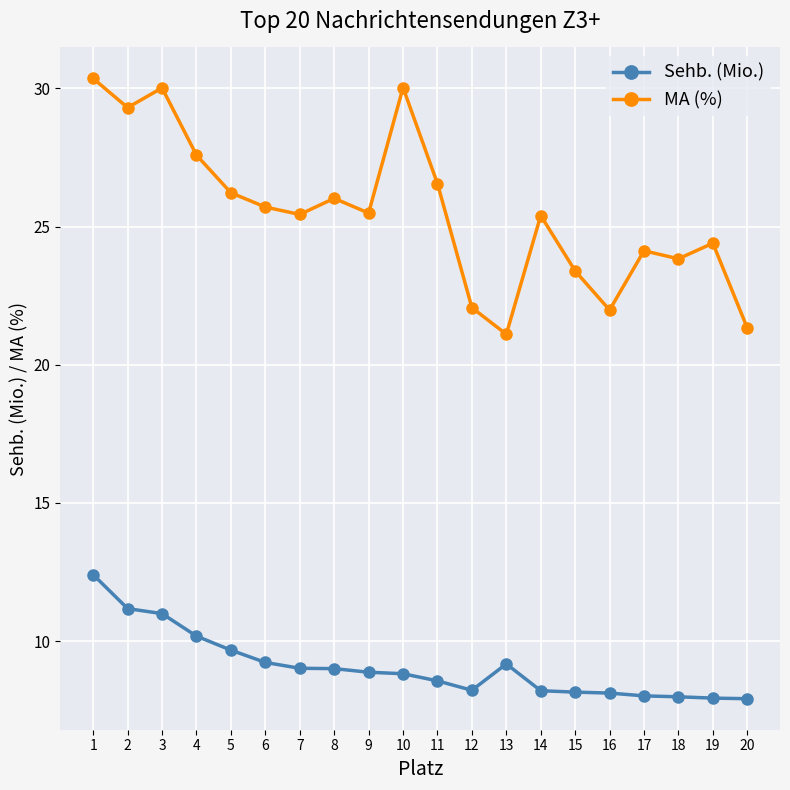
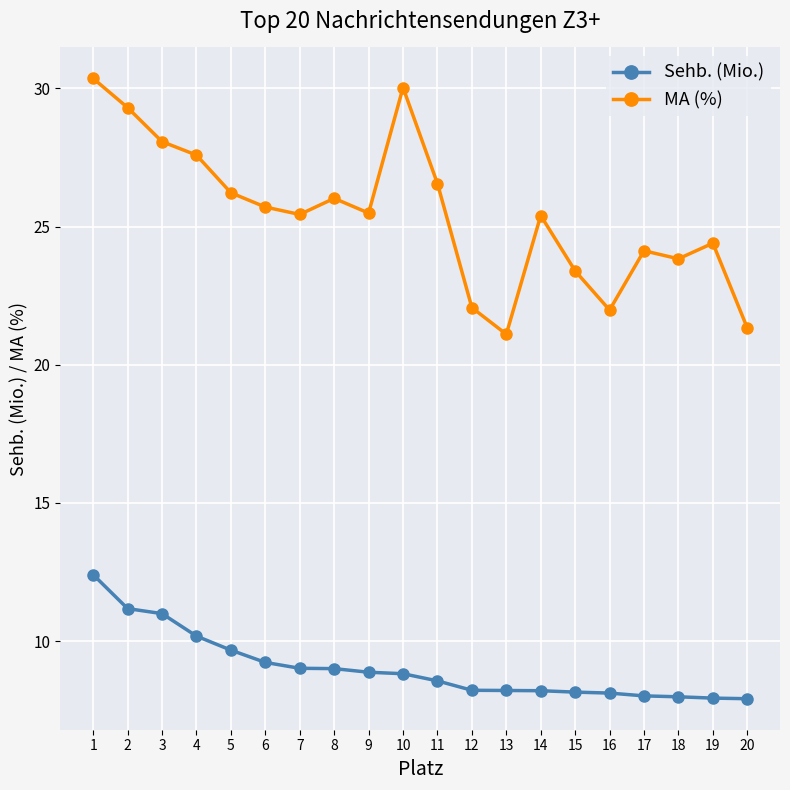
MA (%), 3: 30.0 -> 28.1
Sehb. (Mio.), 13: 9.2 -> 8.2
